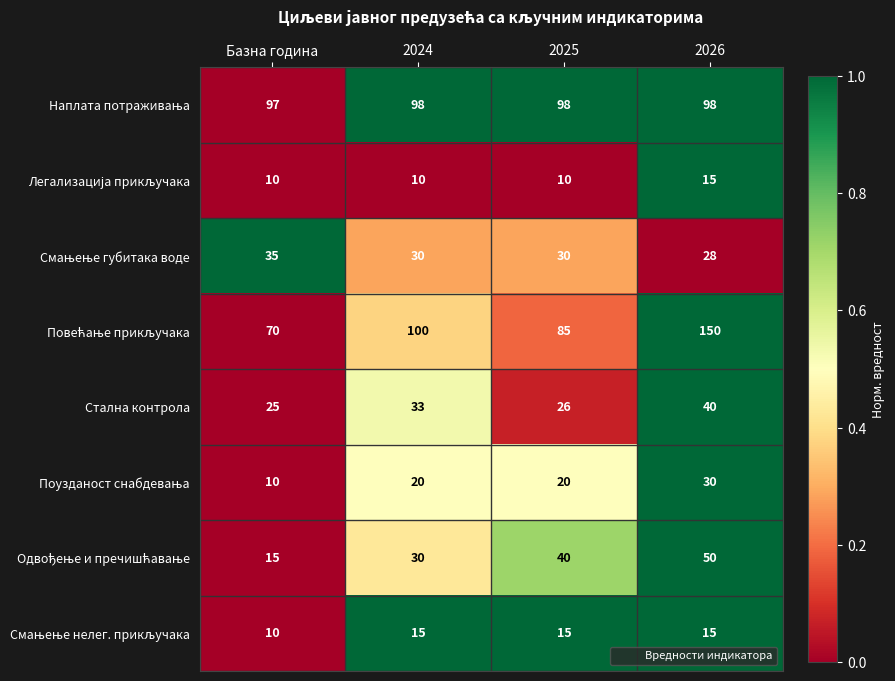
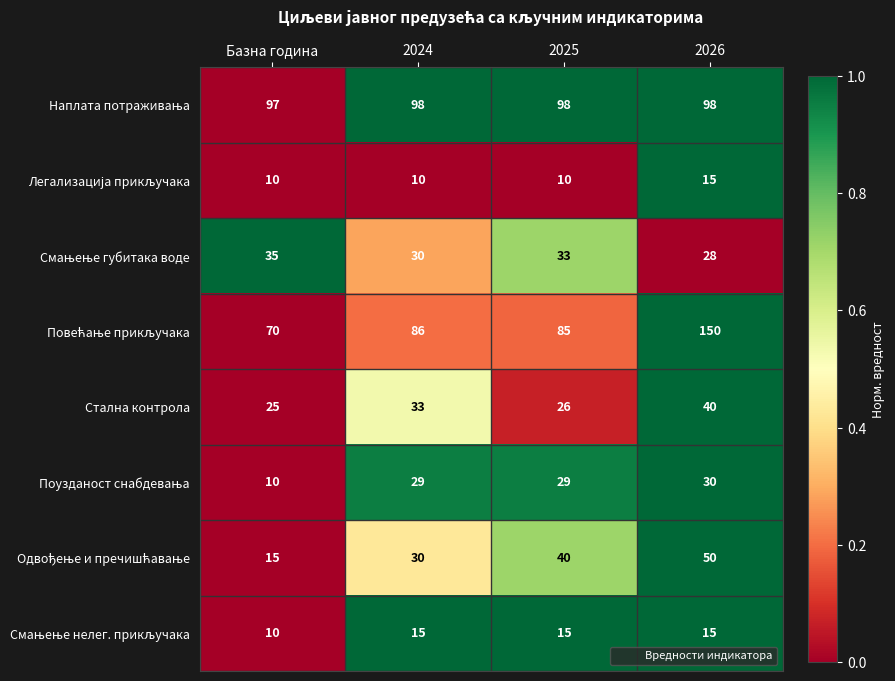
Смањење губитака воде, 2025: 30 -> 33
Повећање прикључака, 2024: 100 -> 86
Поузданост снабдевања, 2024: 20 -> 29
Поузданост снабдевања, 2025: 20 -> 29
